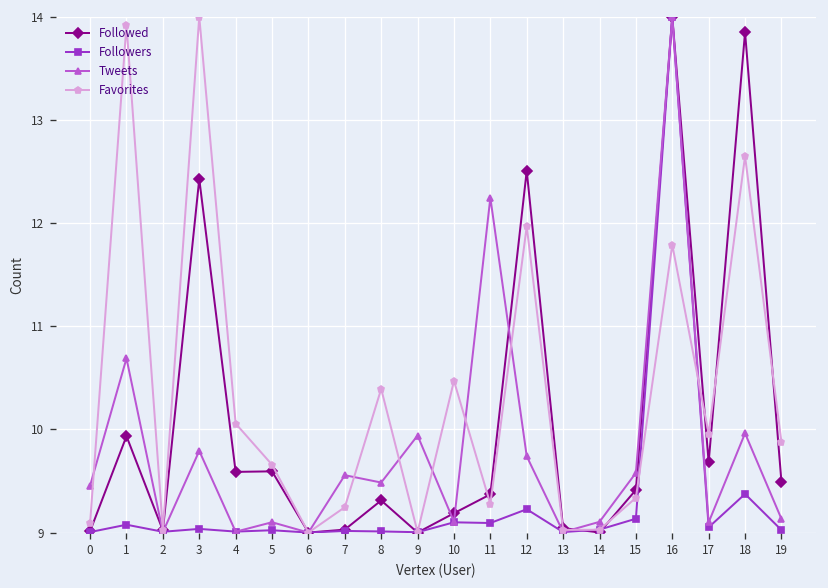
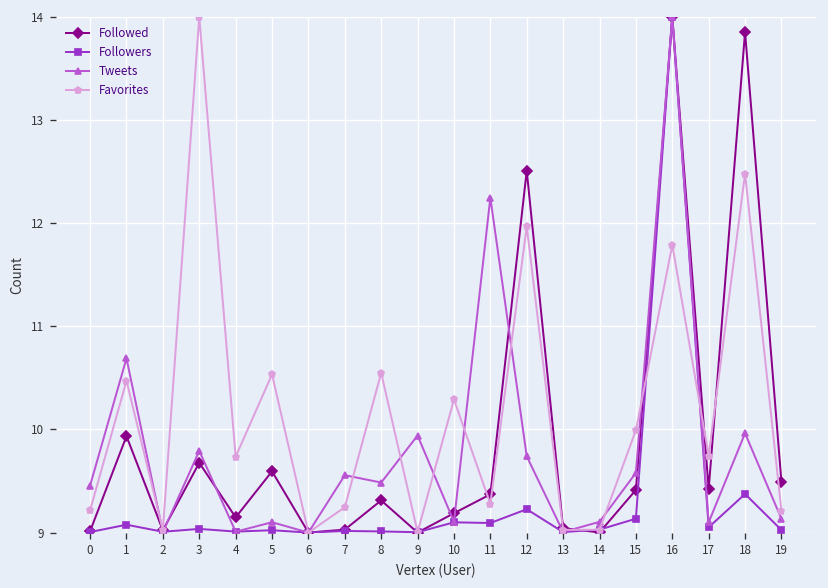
Favorites, 0: 9.1 -> 9.2
Favorites, 1: 13.9 -> 10.5
Followed, 3: 12.4 -> 9.7
Followed, 4: 9.6 -> 9.1
Favorites, 4: 10.1 -> 9.7
Favorites, 5: 9.7 -> 10.5
Favorites, 8: 10.4 -> 10.5
Favorites, 10: 10.5 -> 10.3
Favorites, 15: 9.3 -> 10.0
Followed, 17: 9.7 -> 9.4
Favorites, 17: 10.0 -> 9.7
Favorites, 18: 12.6 -> 12.5
Favorites, 19: 9.9 -> 9.2
